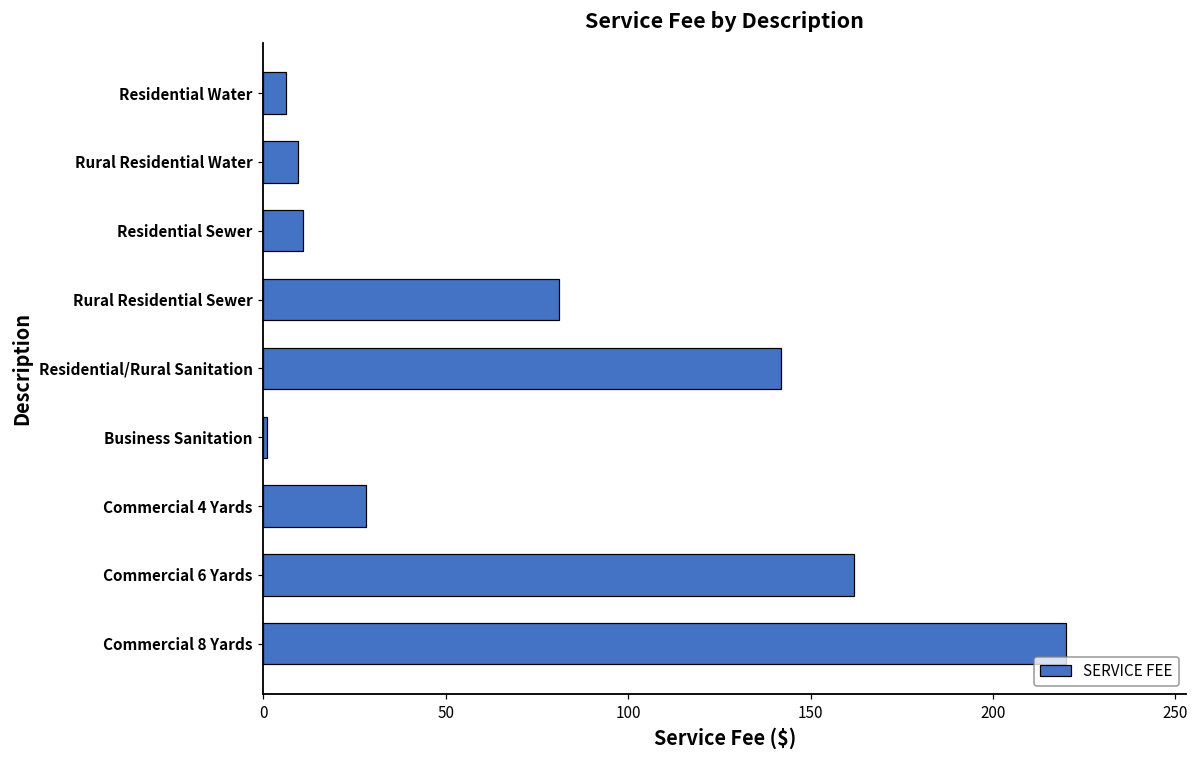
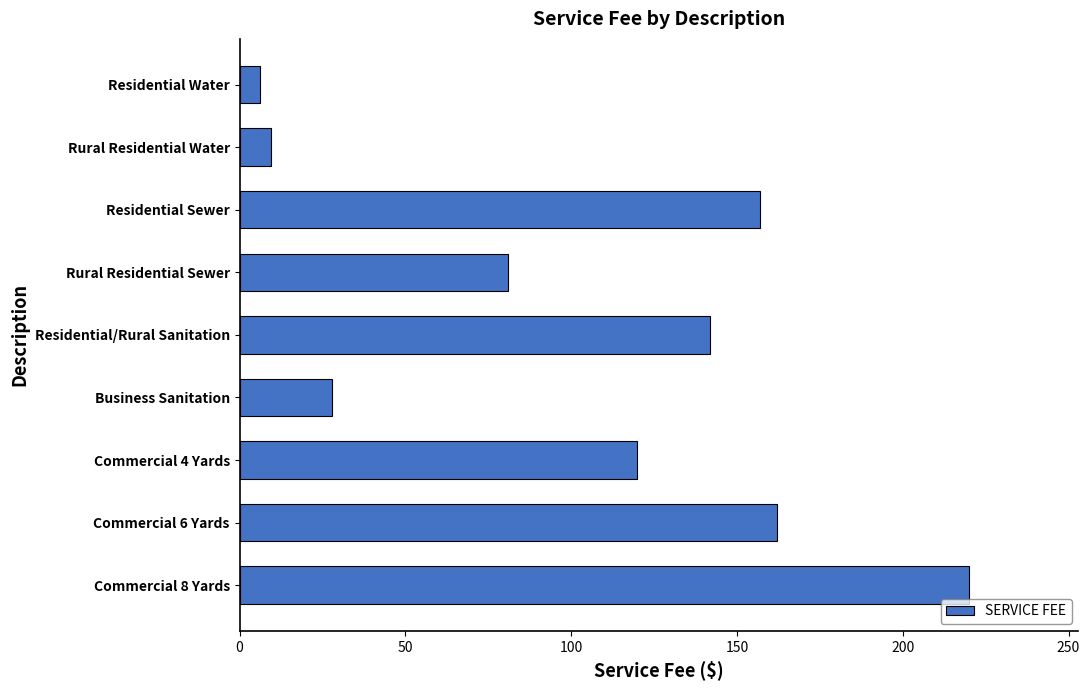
Residential Sewer: 11 -> 157
Business Sanitation: 1 -> 28
Commercial 4 Yards: 28 -> 120
